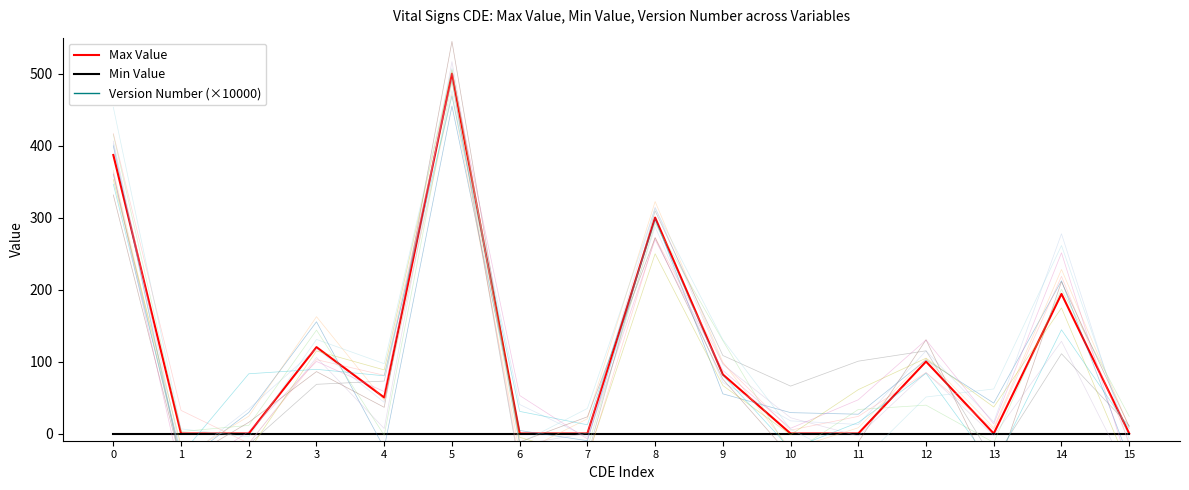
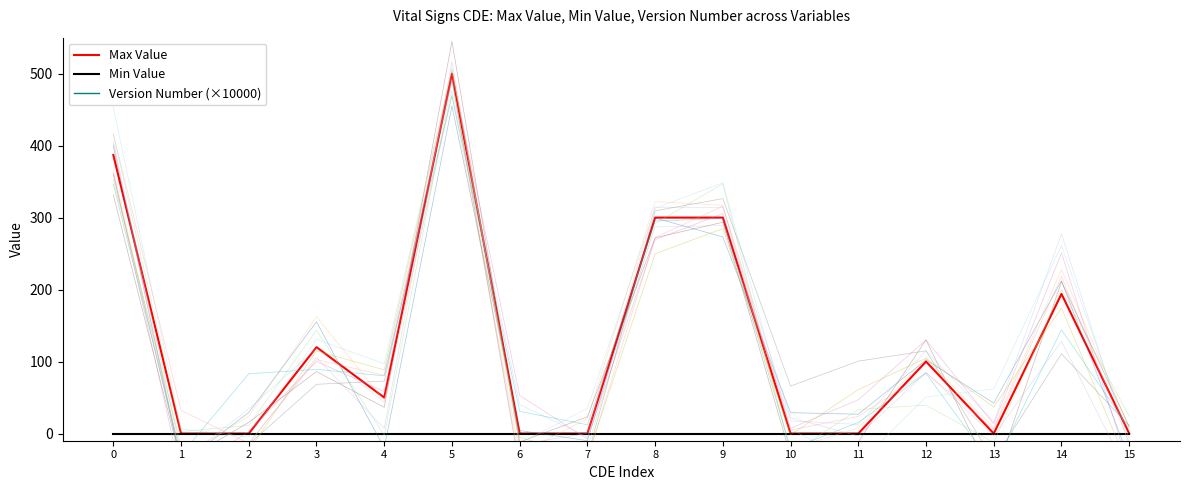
Max Value, 9: 80 -> 300
